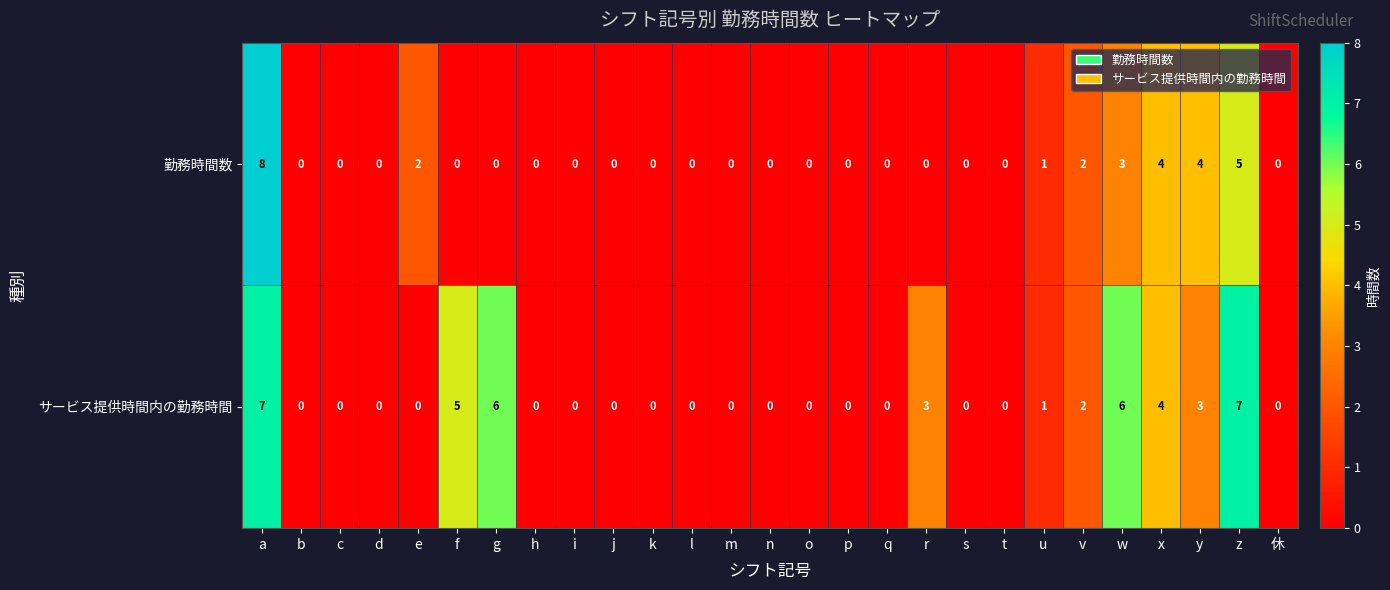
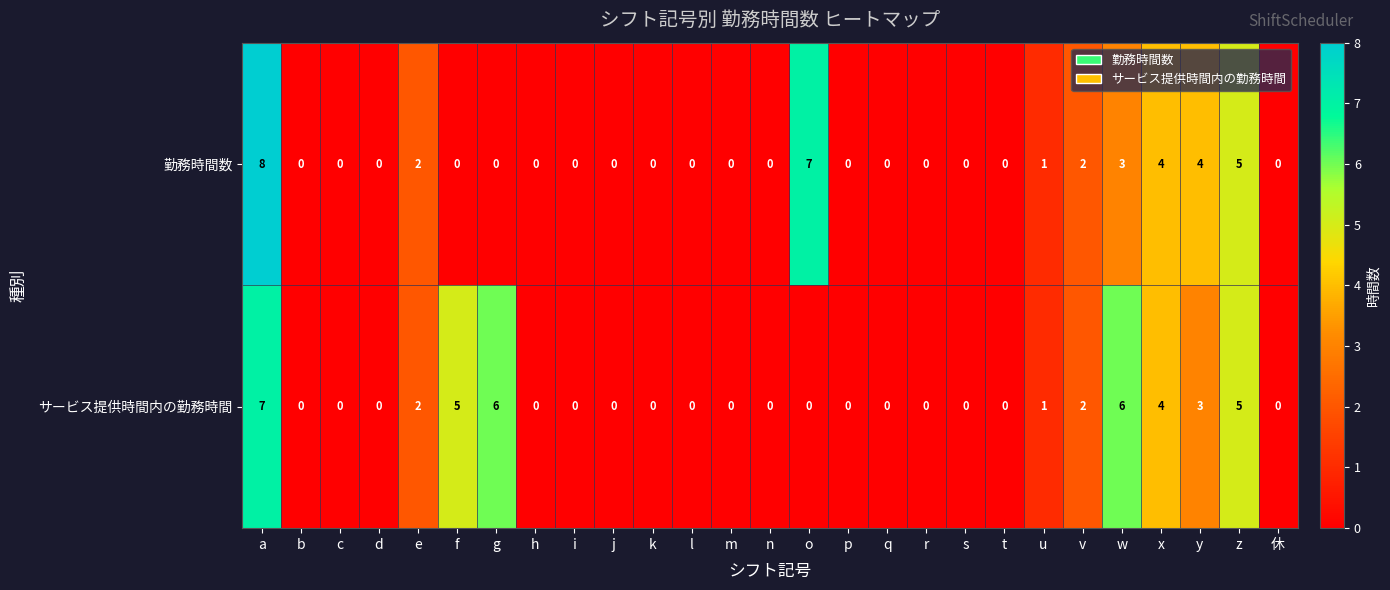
勤務時間数, o: 0 -> 7
サービス提供時間内の勤務時間, e: 0 -> 2
サービス提供時間内の勤務時間, r: 3 -> 0
サービス提供時間内の勤務時間, z: 7 -> 5
